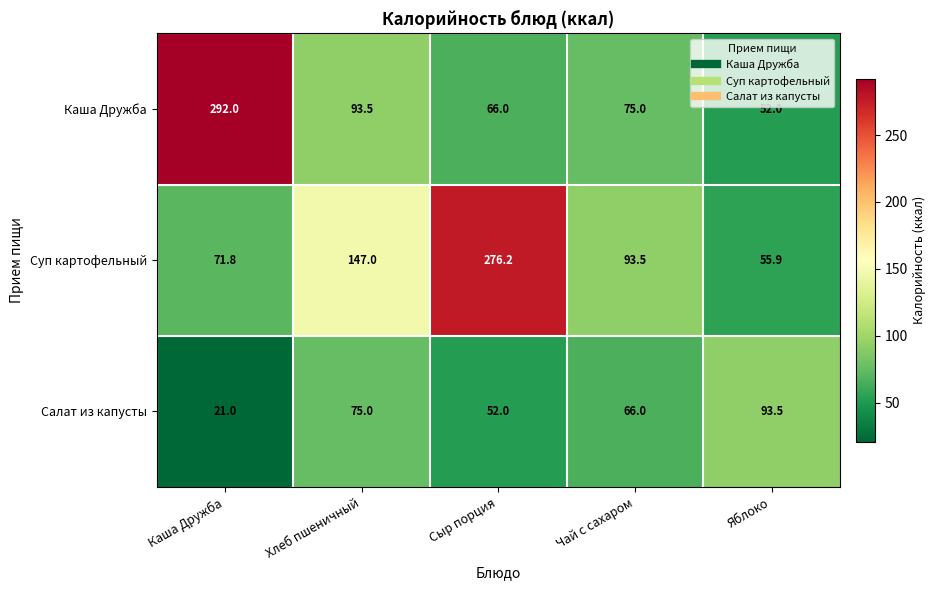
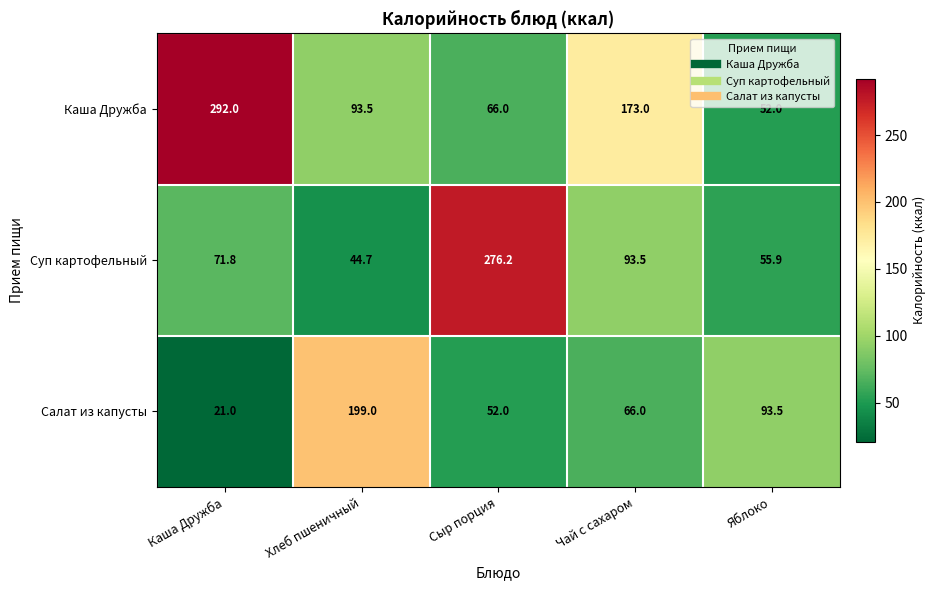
Каша Дружба, Чай с сахаром: 75.0 -> 173.0
Суп картофельный, Хлеб пшеничный: 147.0 -> 44.7
Салат из капусты, Хлеб пшеничный: 75.0 -> 199.0
